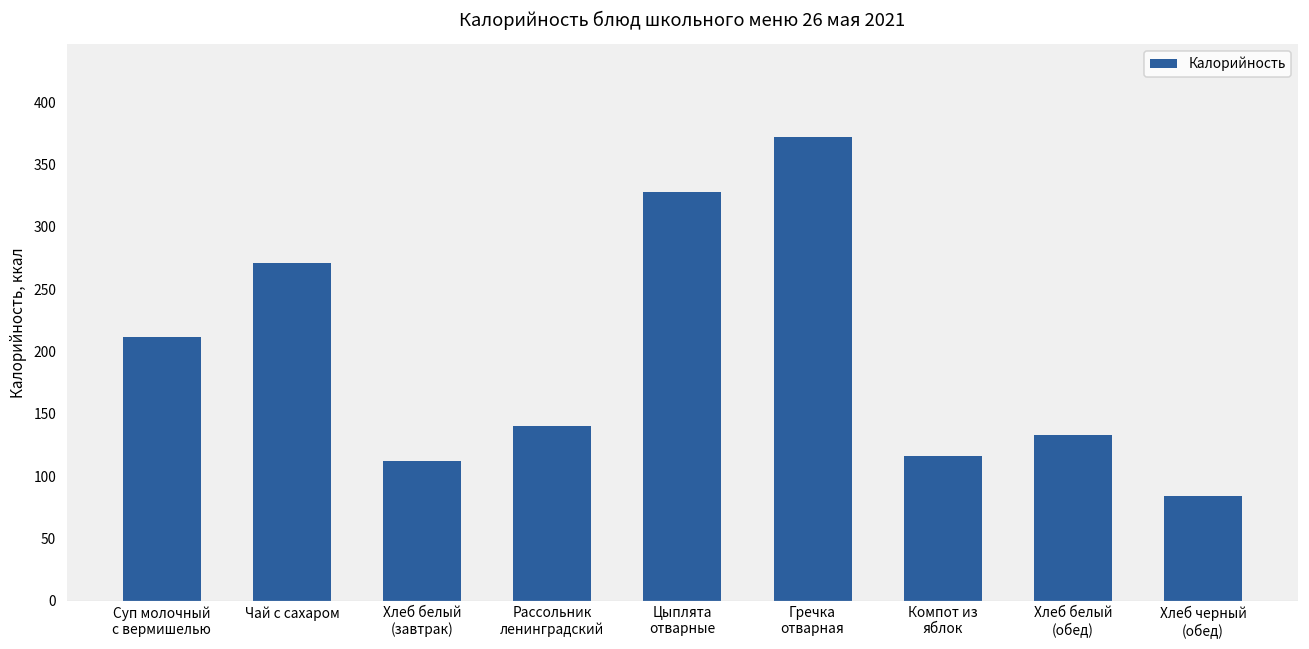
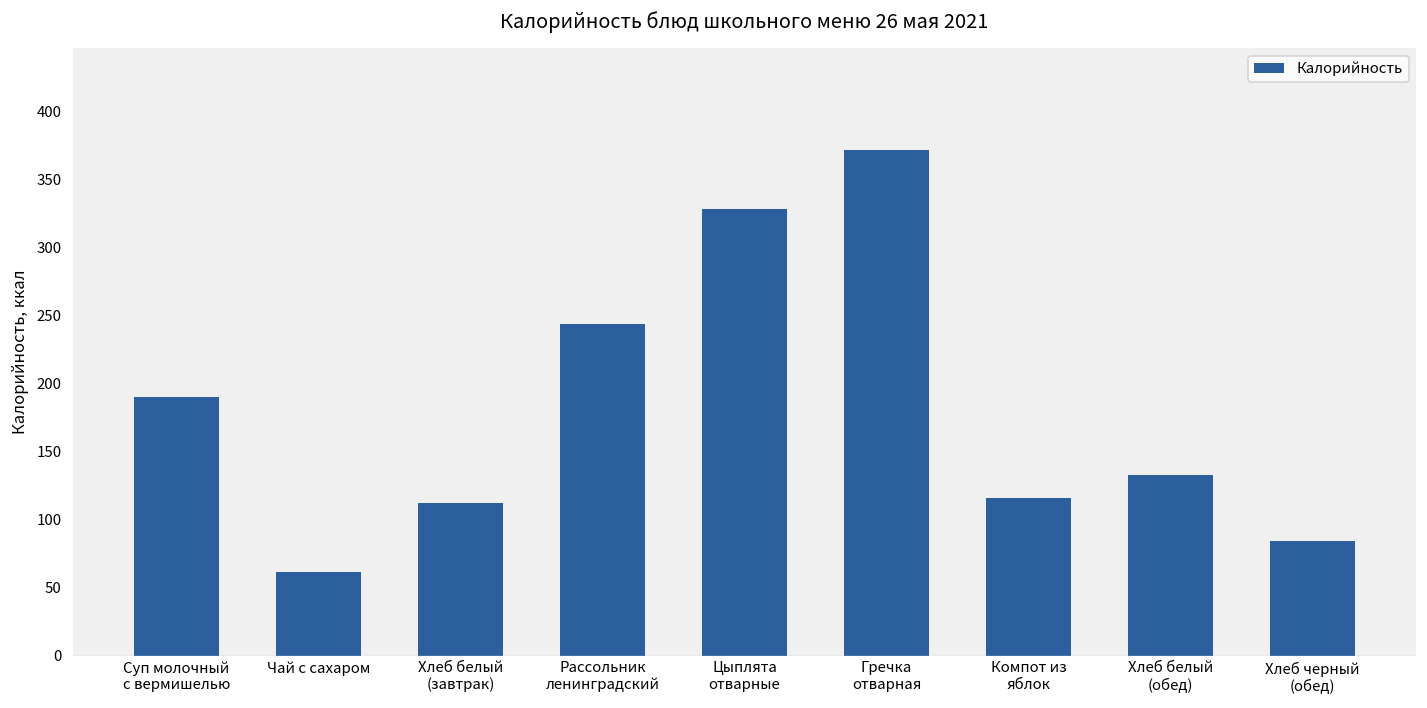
Суп молочный с вермишелью: 212 -> 190
Чай с сахаром: 271 -> 61
Рассольник ленинградский: 140 -> 244
